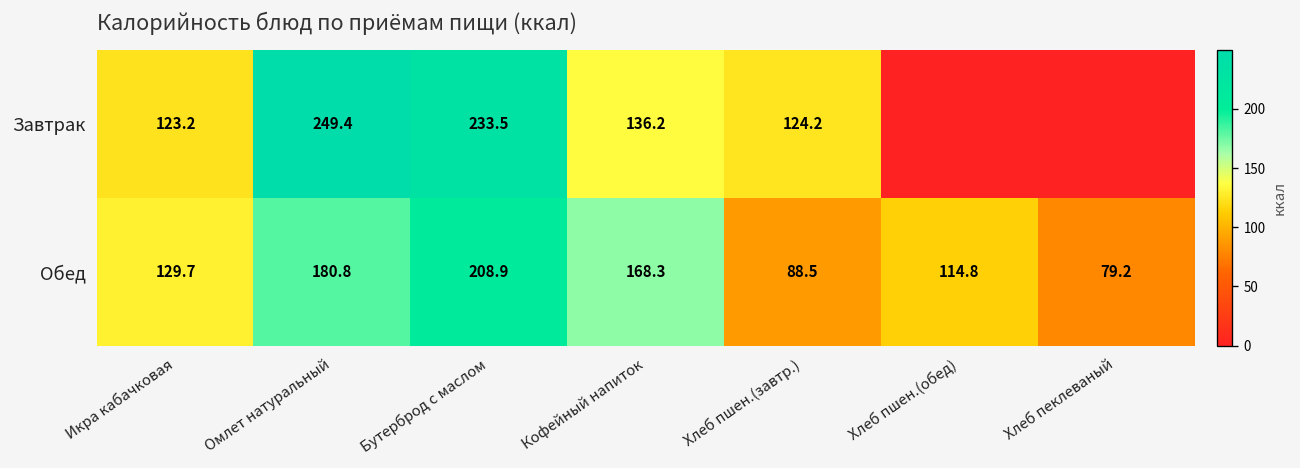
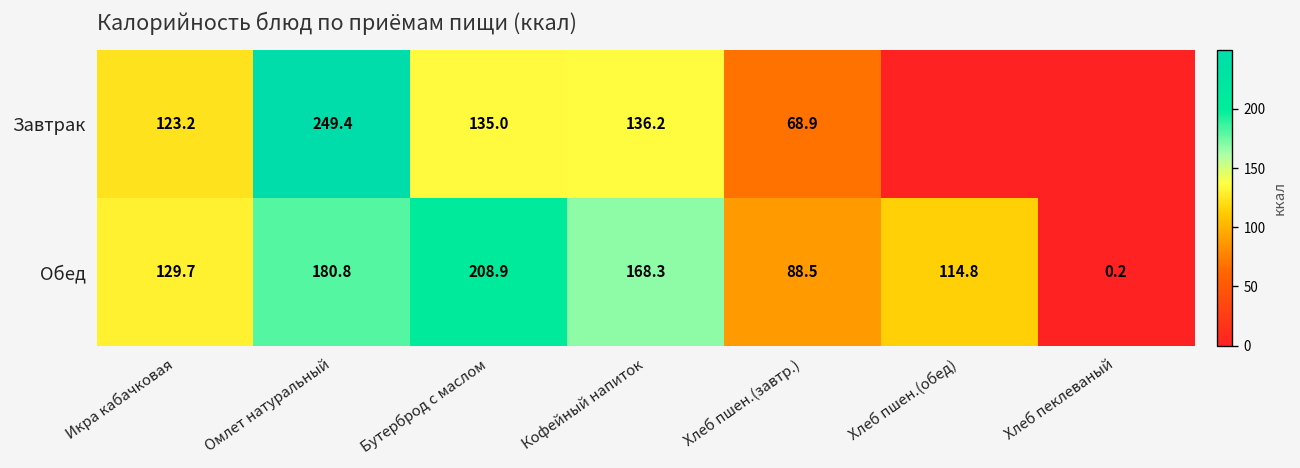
Завтрак, Бутерброд с маслом: 233.5 -> 135.0
Завтрак, Хлеб пшен.(завтр.): 124.2 -> 68.9
Обед, Хлеб пеклеваный: 79.2 -> 0.2
